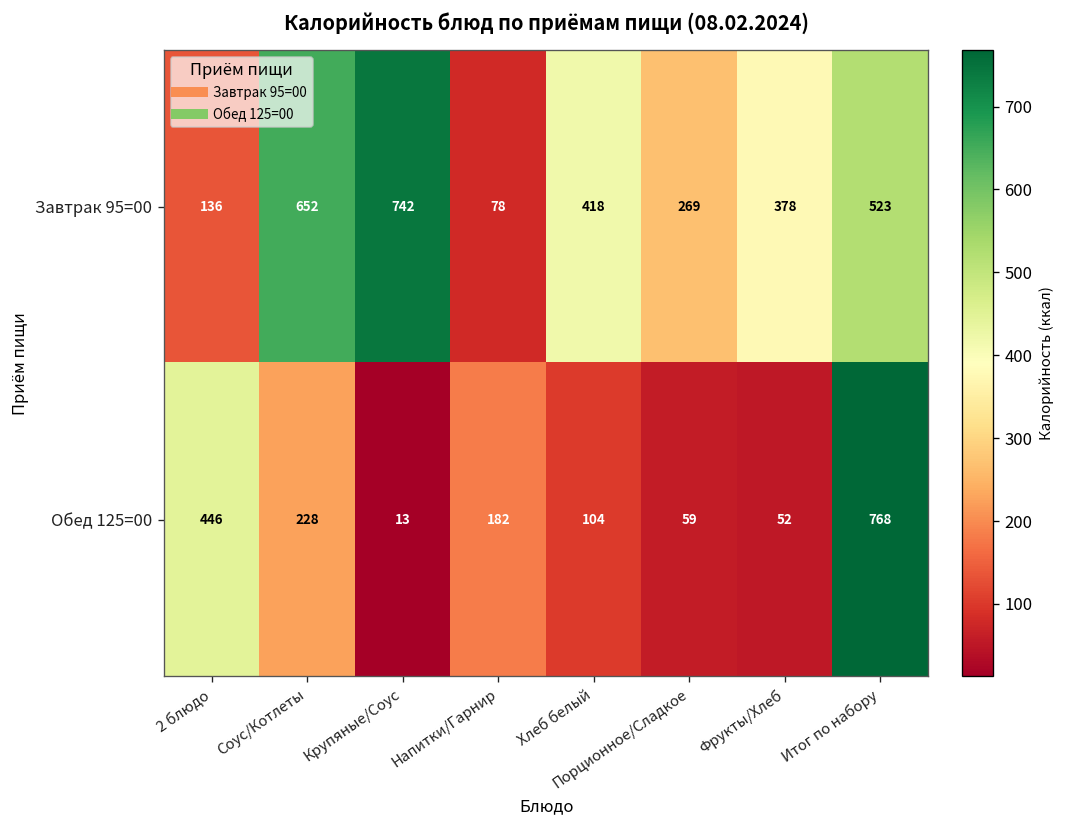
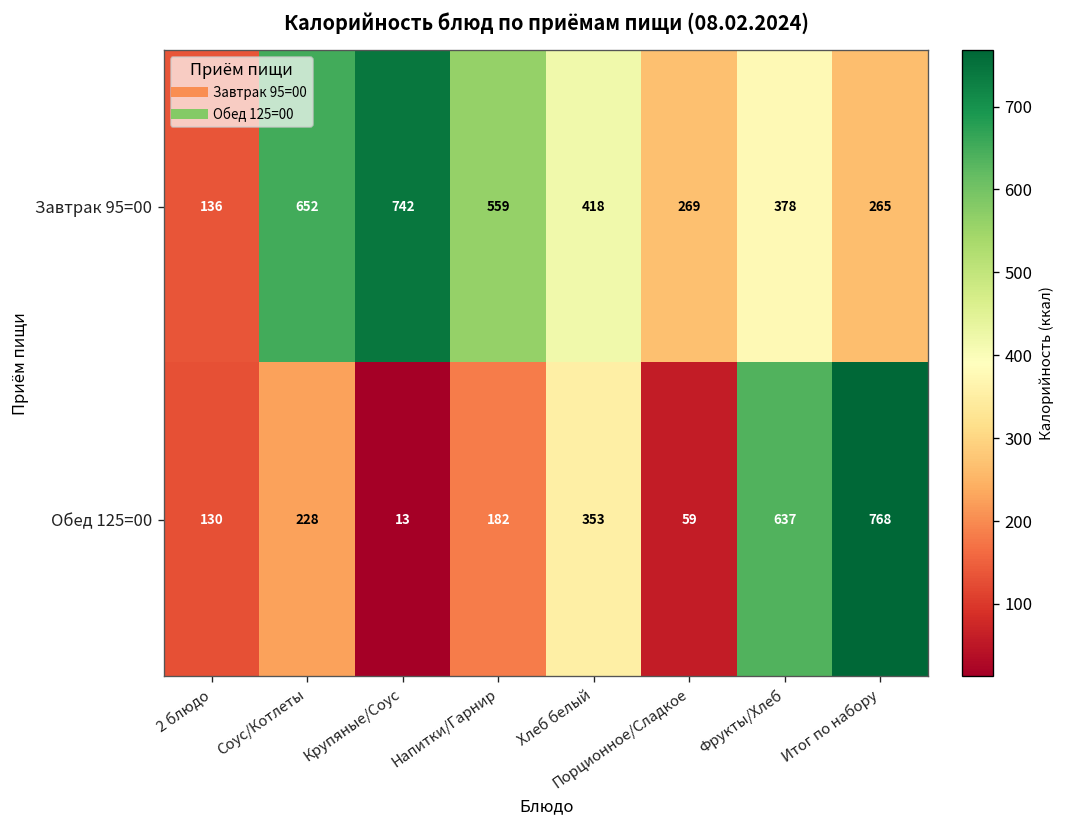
Завтрак 95=00, Напитки/Гарнир: 78 -> 559
Завтрак 95=00, Итог по набору: 523 -> 265
Обед 125=00, 2 блюдо: 446 -> 130
Обед 125=00, Хлеб белый: 104 -> 353
Обед 125=00, Фрукты/Хлеб: 52 -> 637
